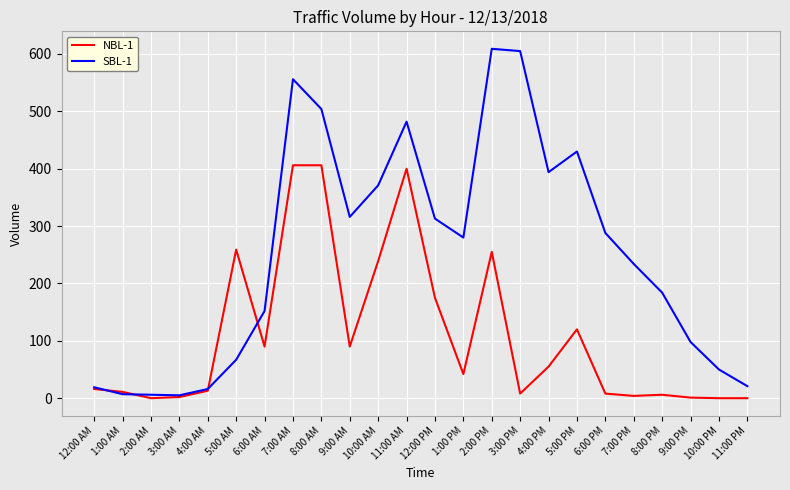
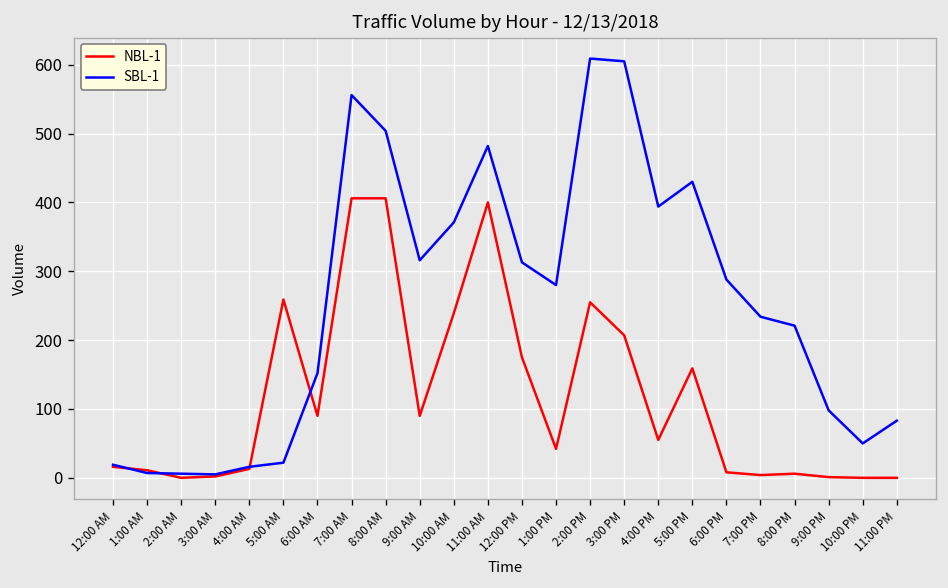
SBL-1, 5:00 AM: 70 -> 20
NBL-1, 3:00 PM: 10 -> 210
NBL-1, 5:00 PM: 120 -> 160
SBL-1, 8:00 PM: 180 -> 220
SBL-1, 11:00 PM: 20 -> 80
